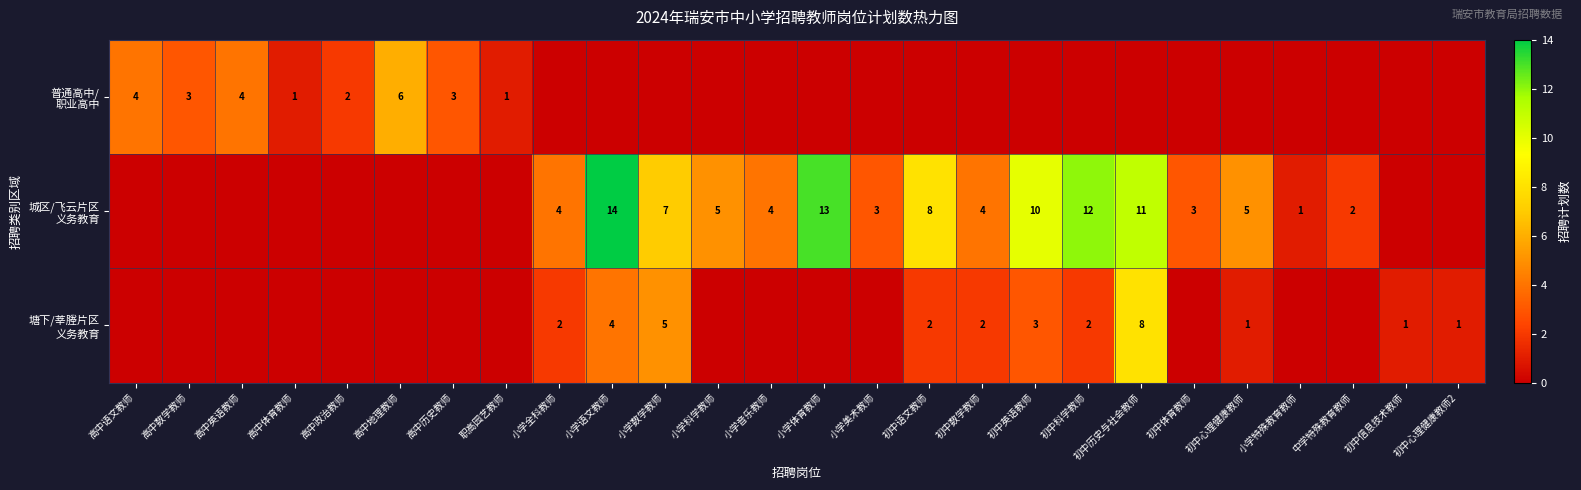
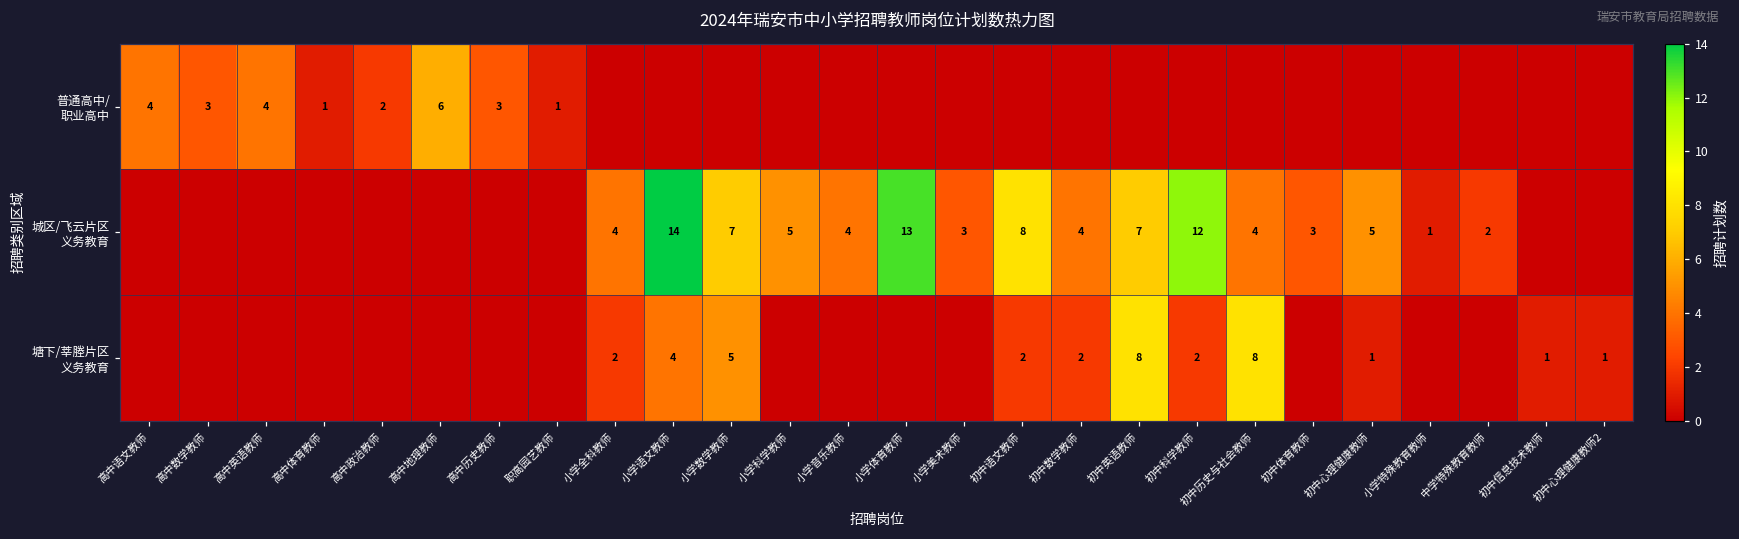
城区/飞云片区 义务教育, 初中英语教师: 10 -> 7
城区/飞云片区 义务教育, 初中历史与社会教师: 11 -> 4
塘下/莘塍片区 义务教育, 初中英语教师: 3 -> 8
